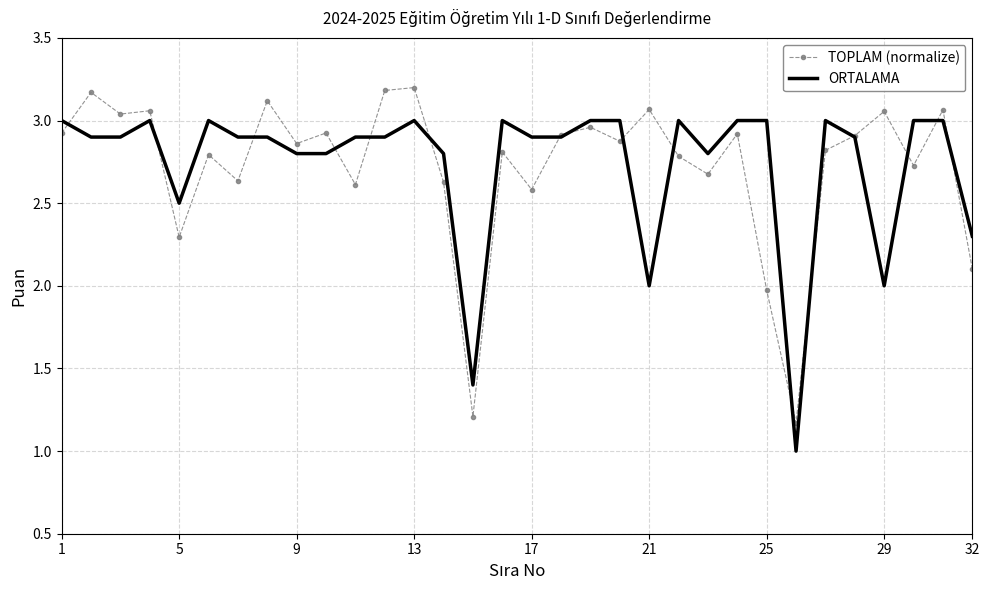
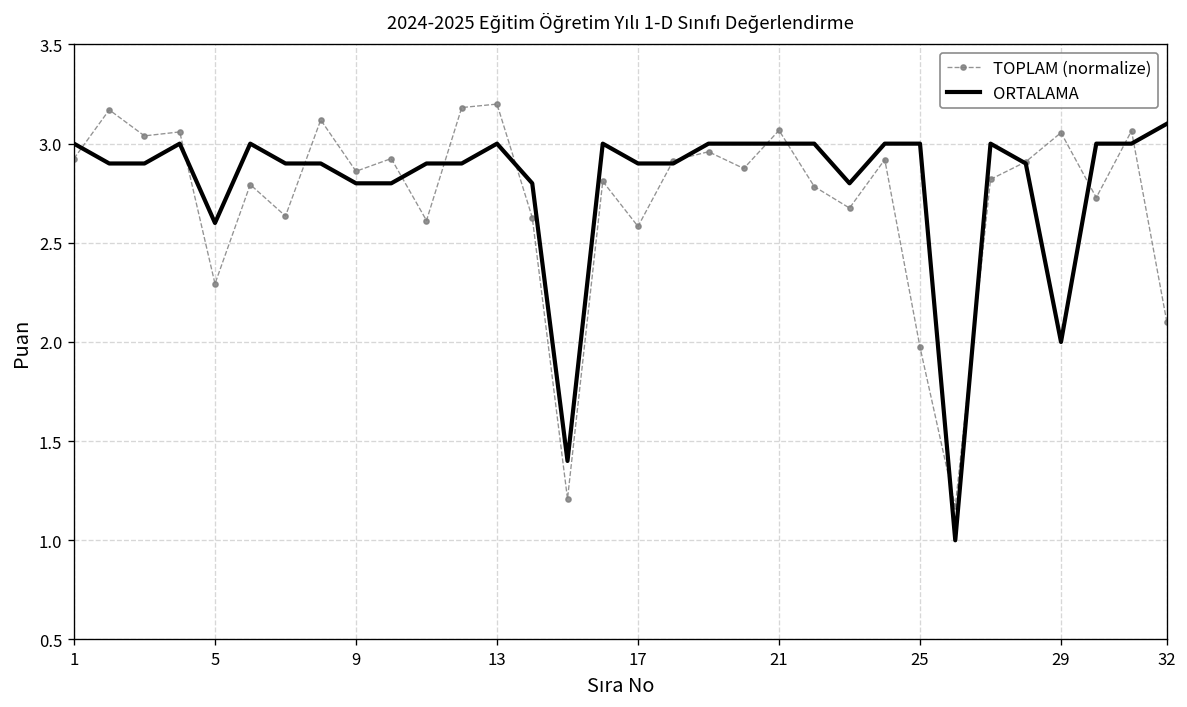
ORTALAMA, 5: 2.5 -> 2.6
ORTALAMA, 21: 2 -> 3
ORTALAMA, 32: 2.3 -> 3.1
